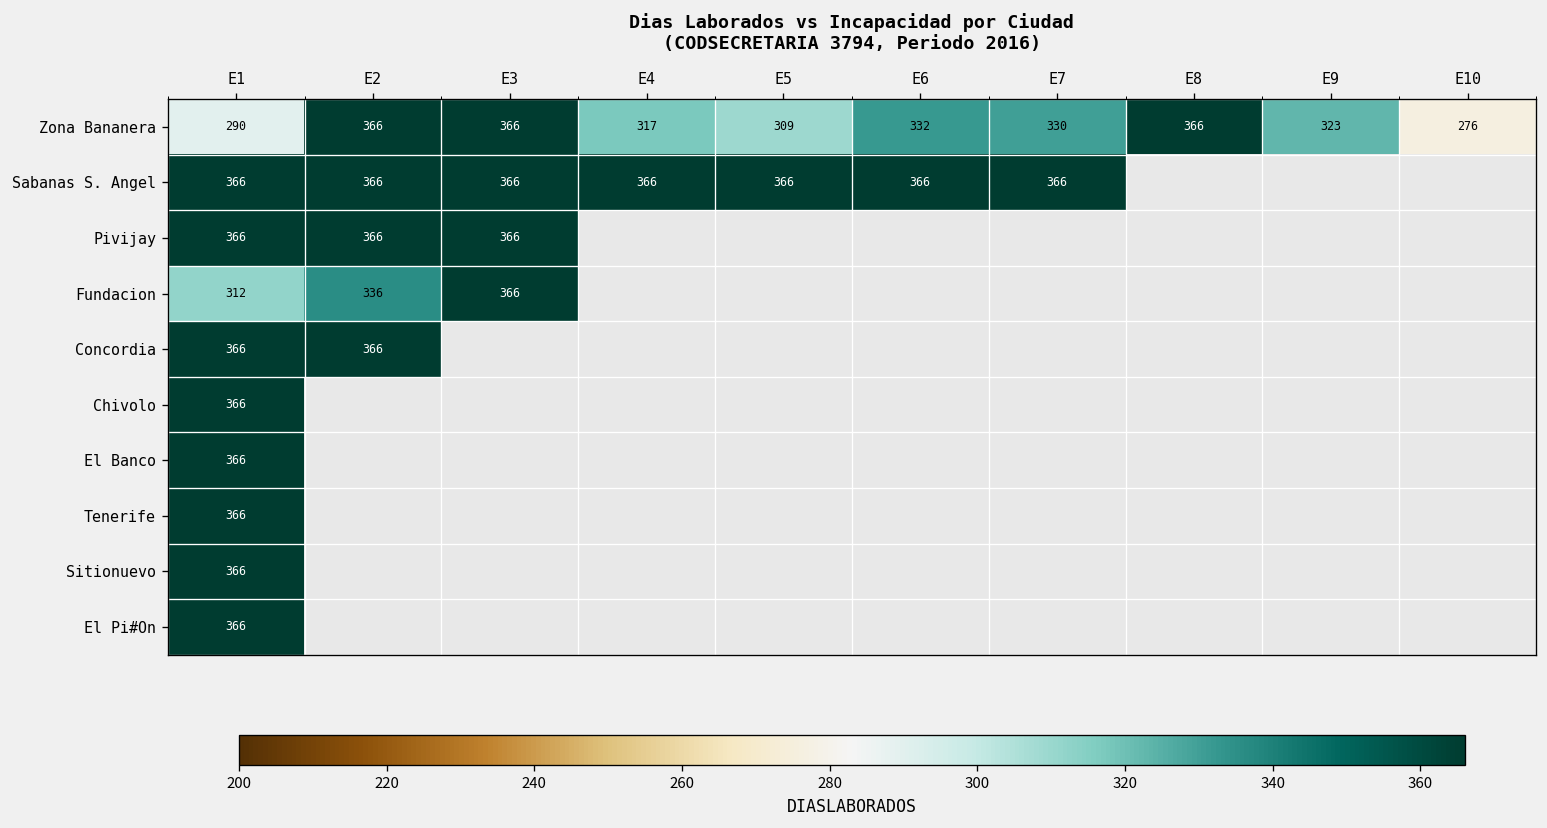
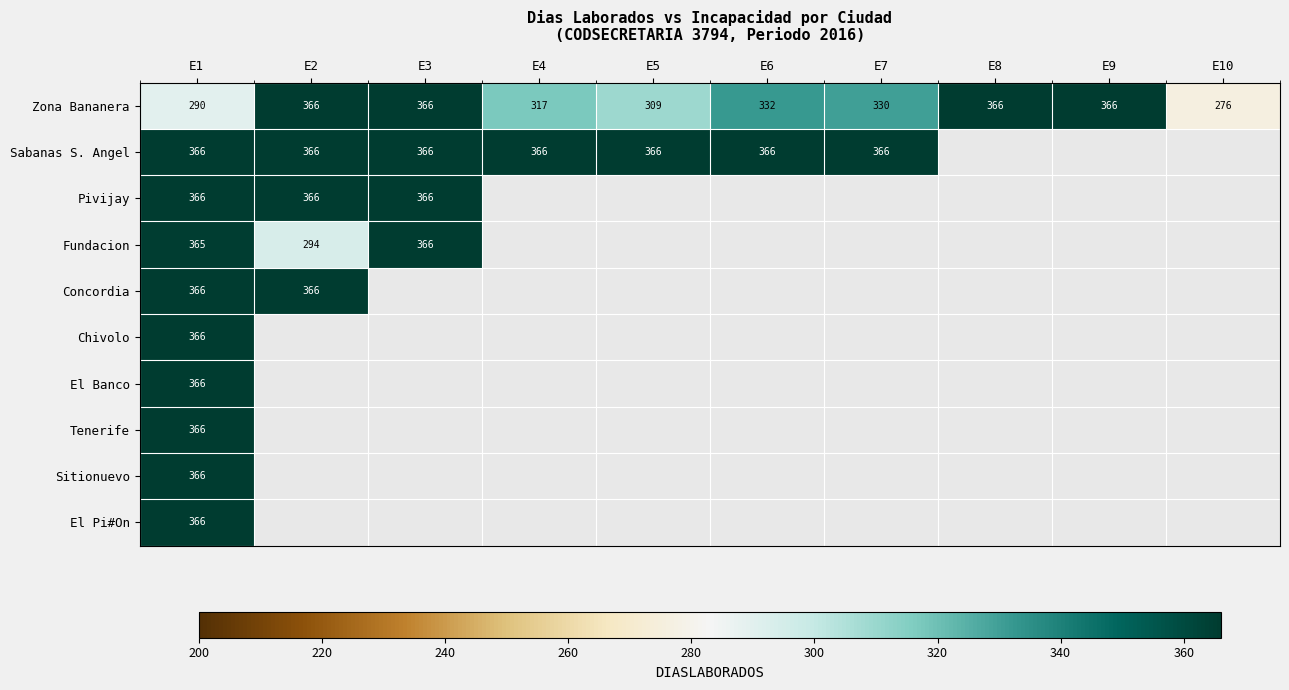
Zona Bananera, E9: 323 -> 366
Fundacion, E1: 312 -> 365
Fundacion, E2: 336 -> 294
